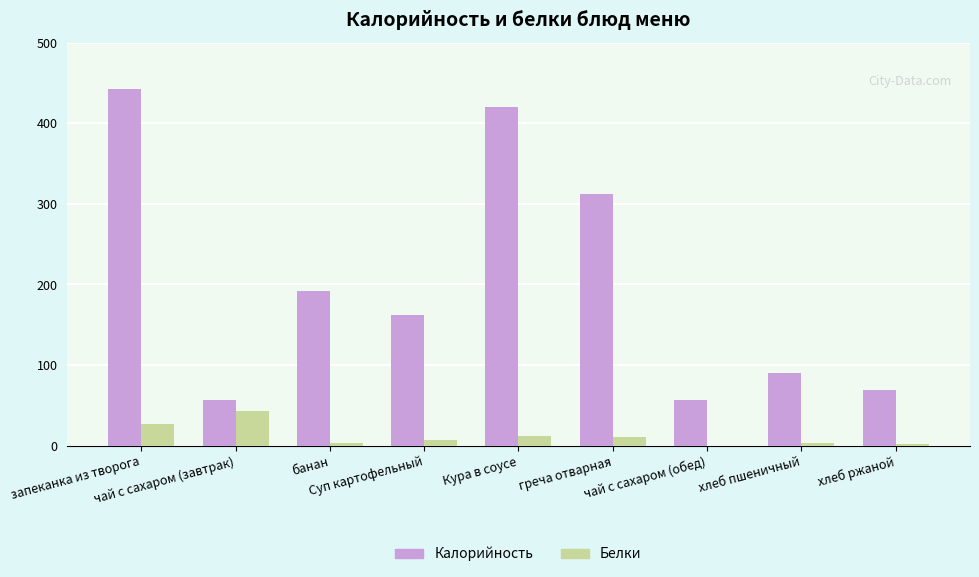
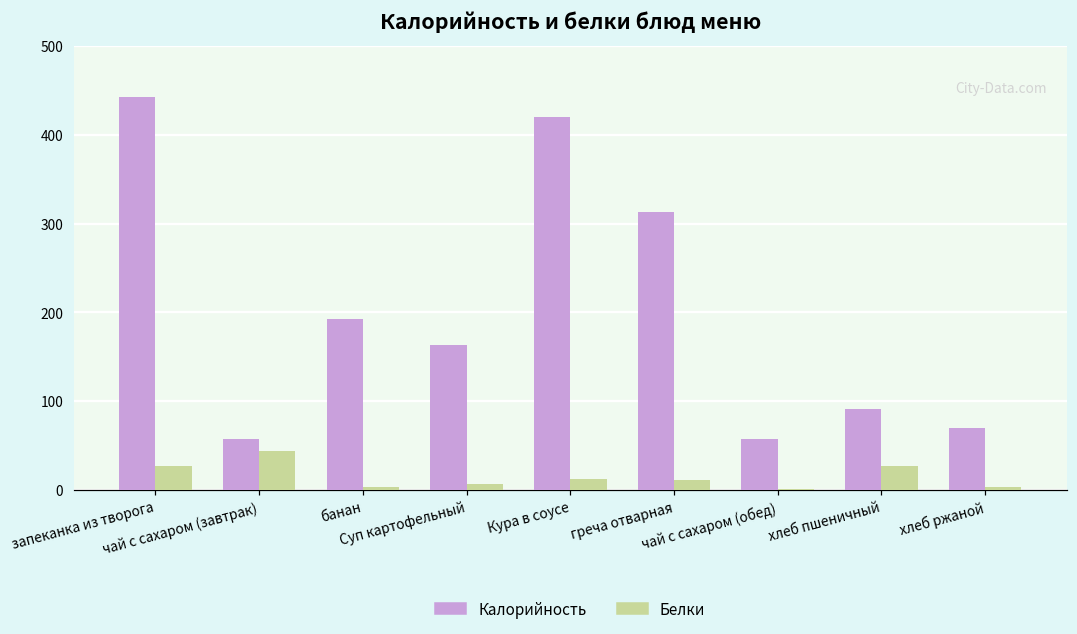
Белки, хлеб пшеничный: 0 -> 30
